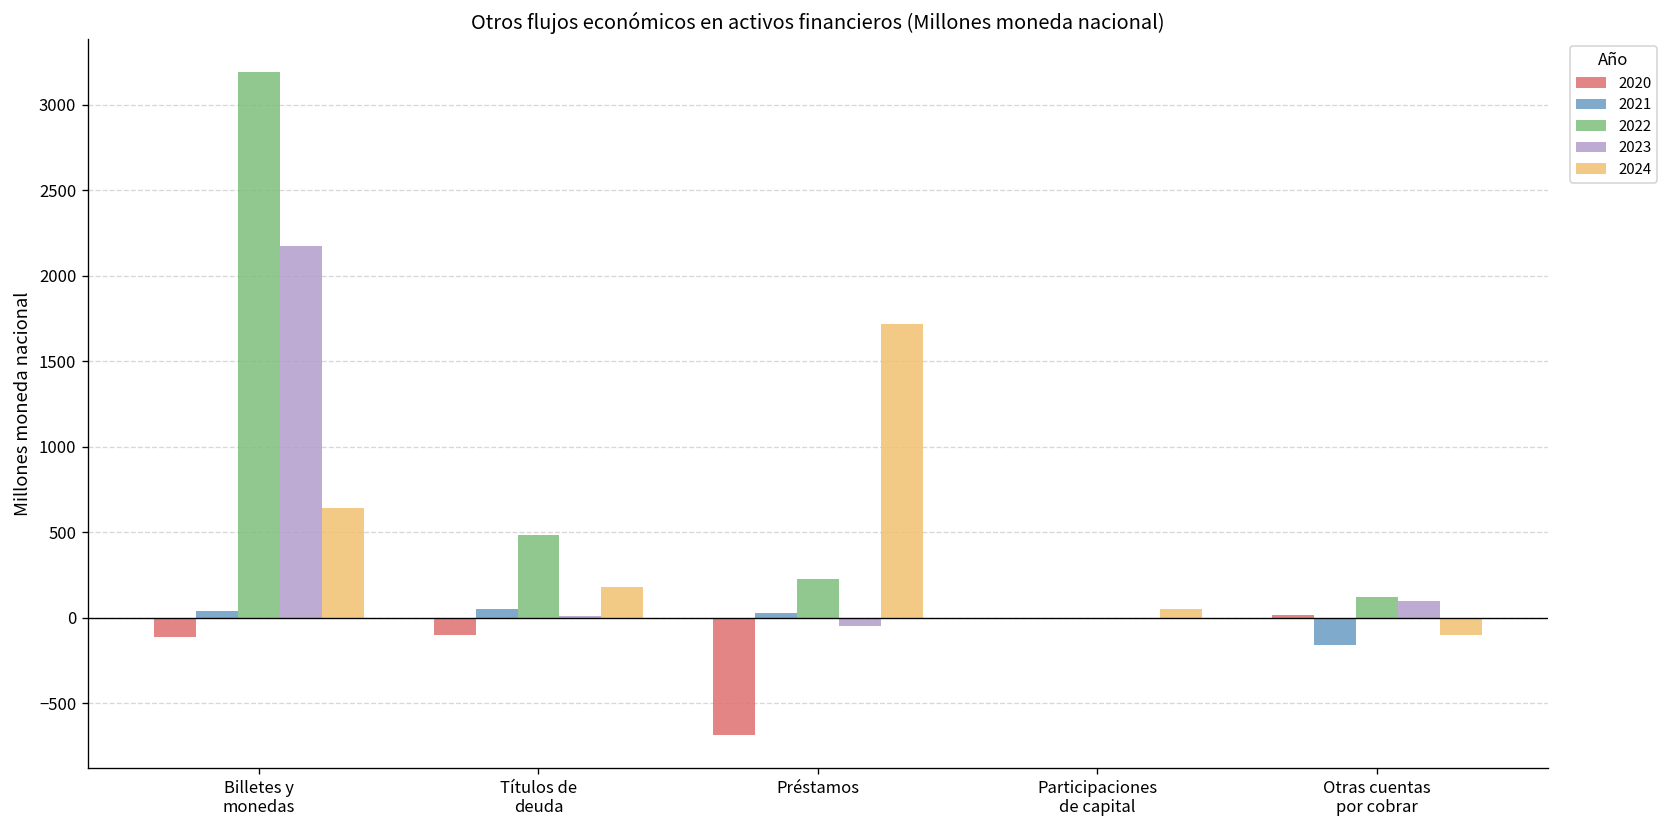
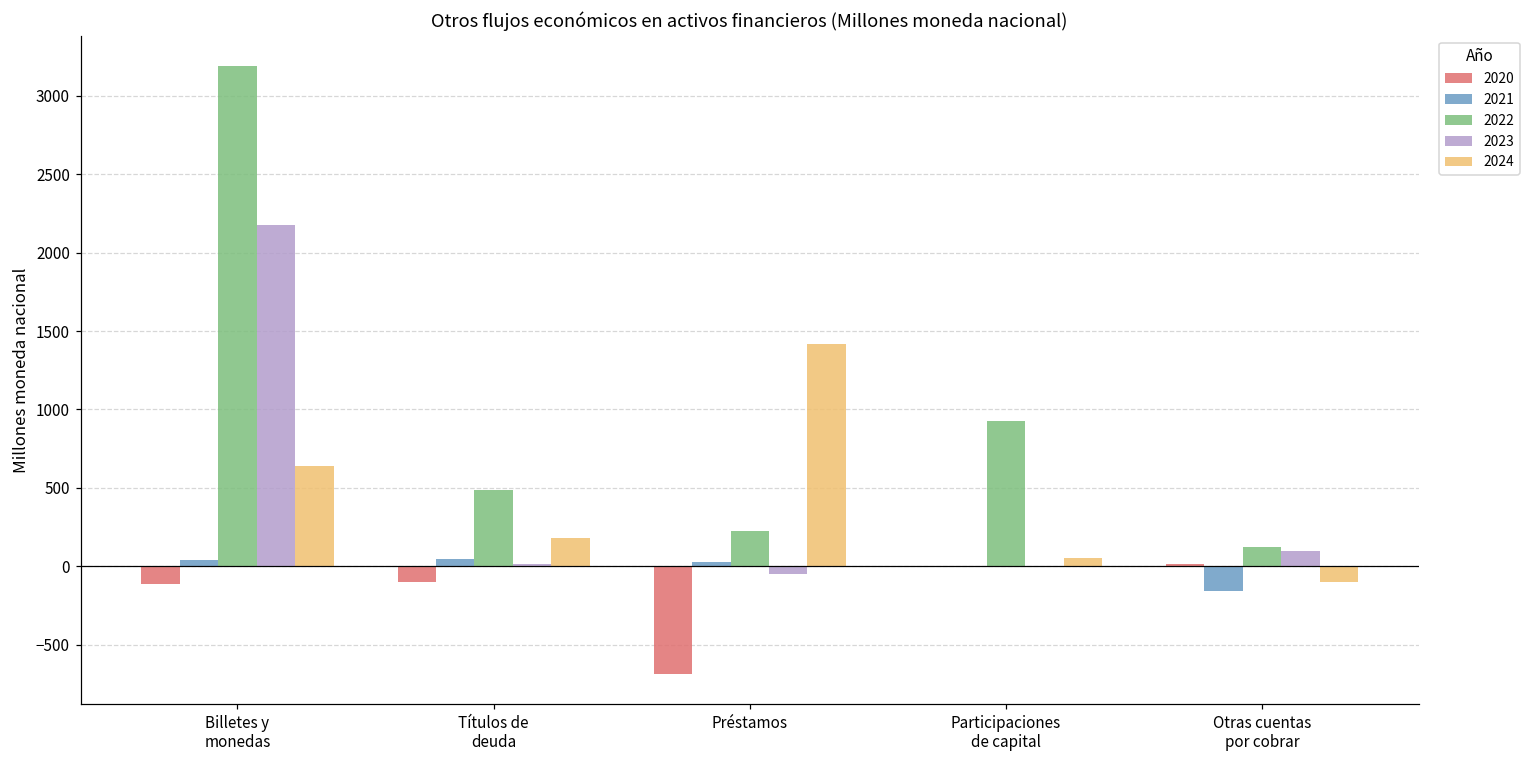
2024, Préstamos: 1720 -> 1410
2022, Participaciones de capital: 0 -> 930
